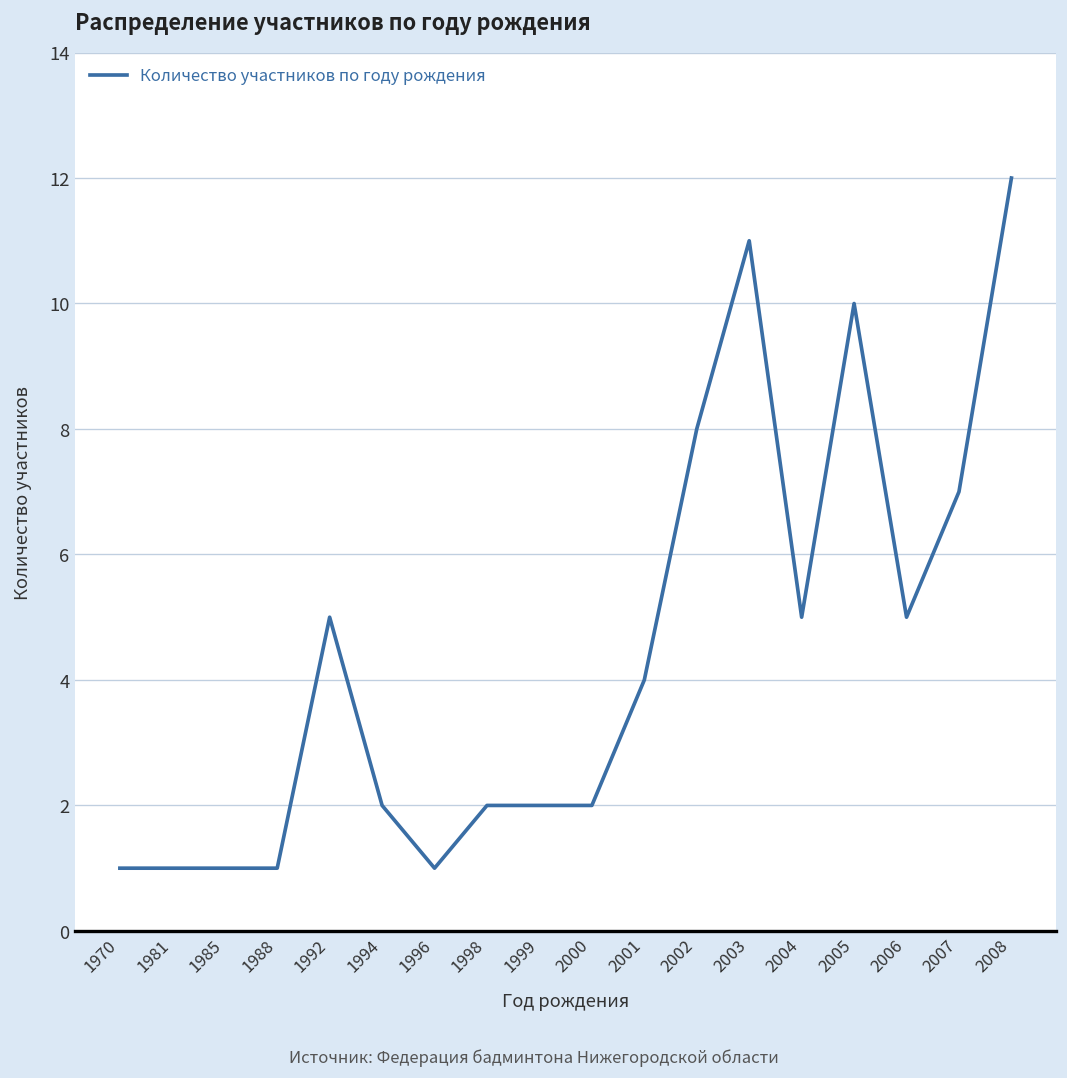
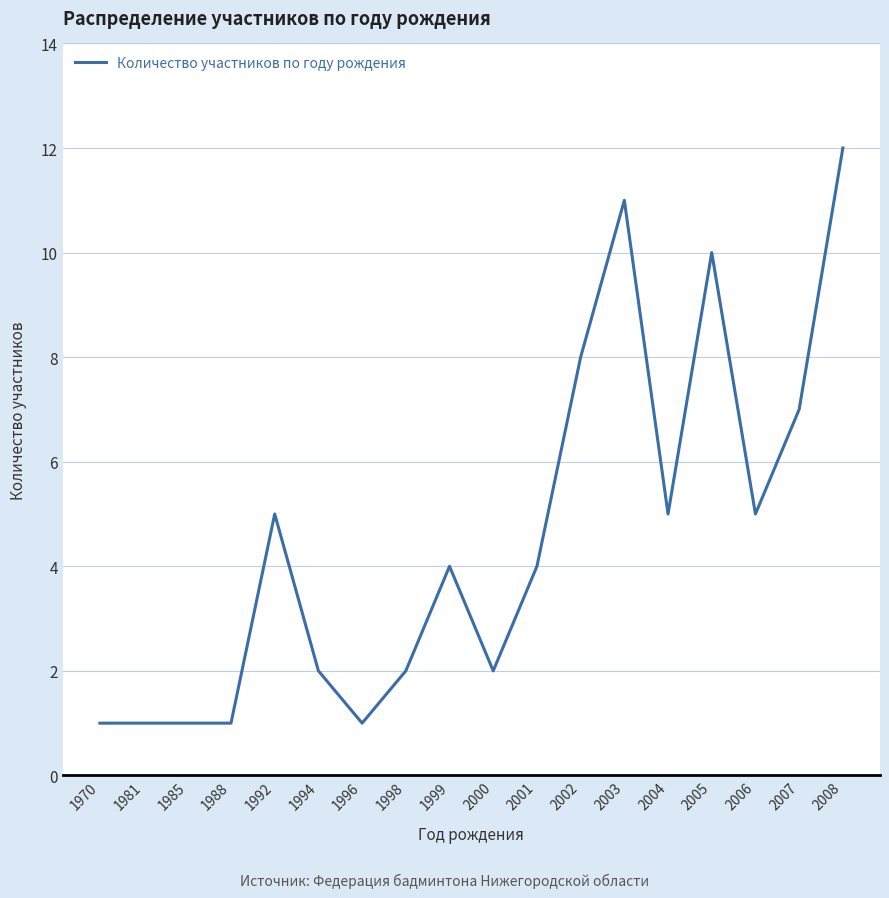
1999: 2 -> 4
